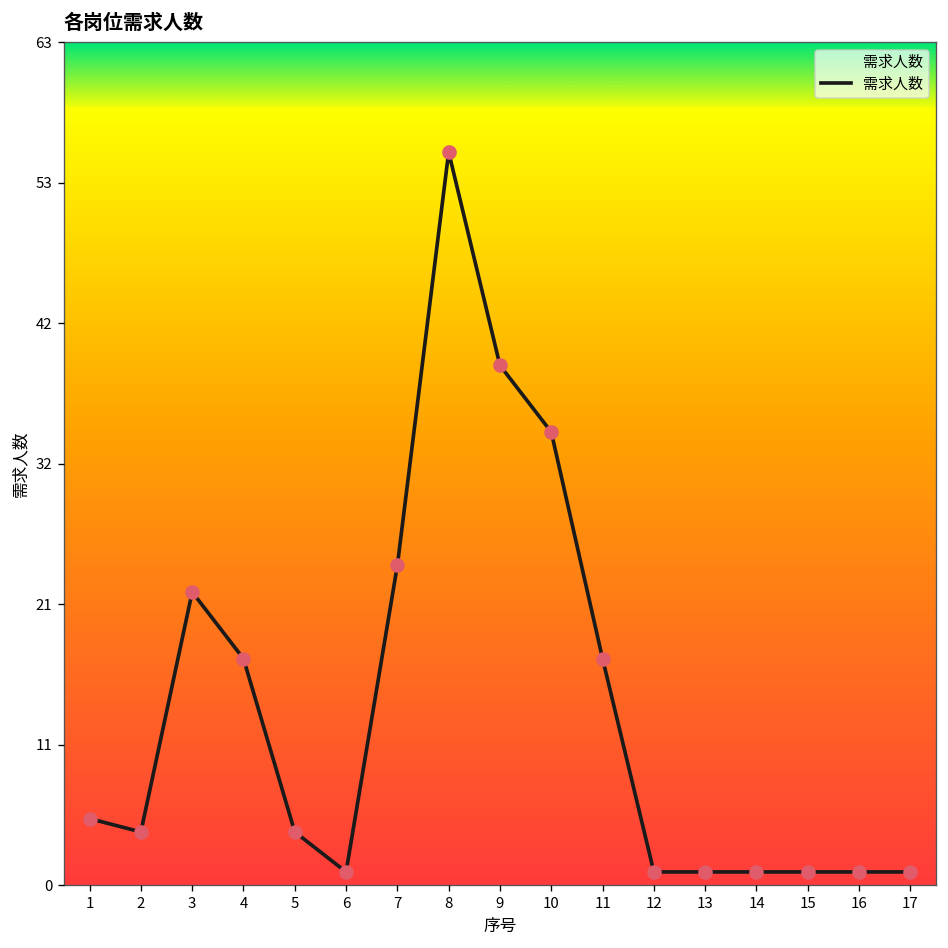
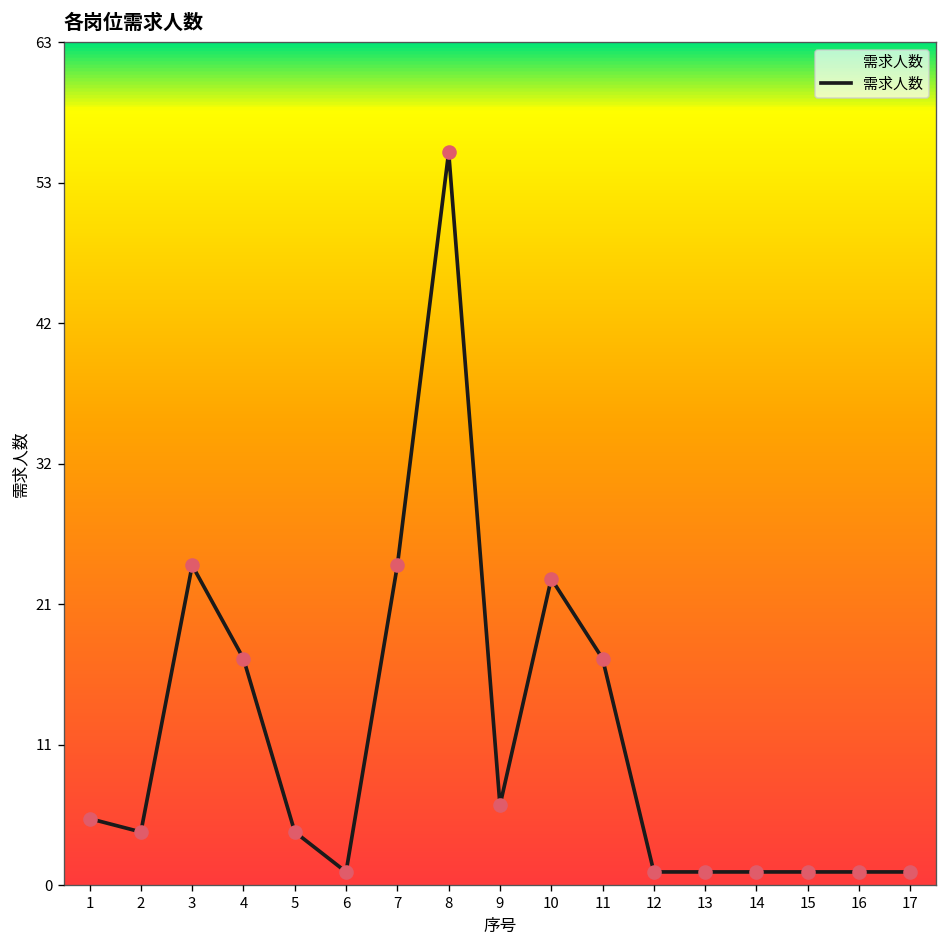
3: 22 -> 24
9: 39 -> 6
10: 34 -> 23
